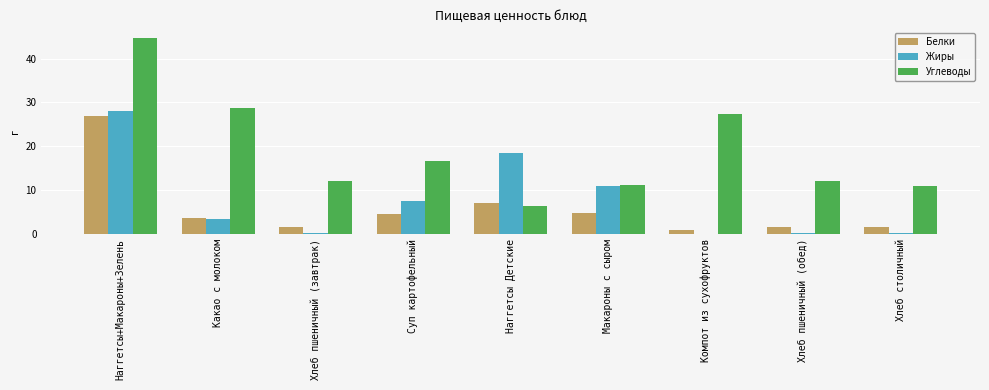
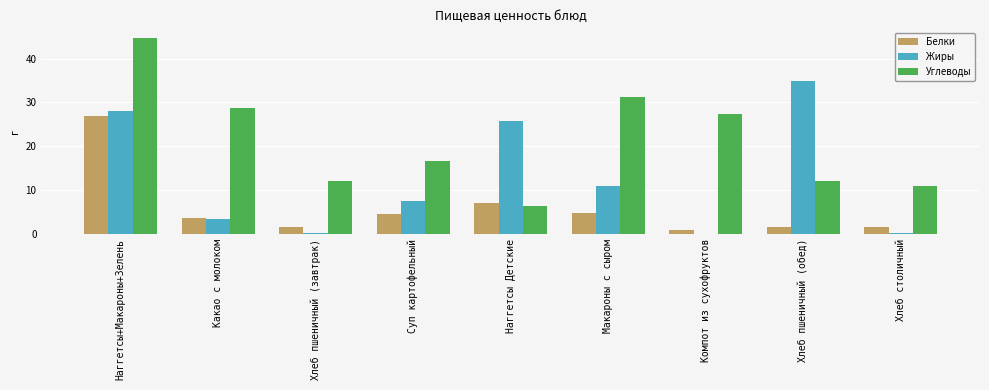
Жиры, Наггетсы Детские: 18 -> 26
Углеводы, Макароны с сыром: 11 -> 31
Жиры, Хлеб пшеничный (обед): 0 -> 35
